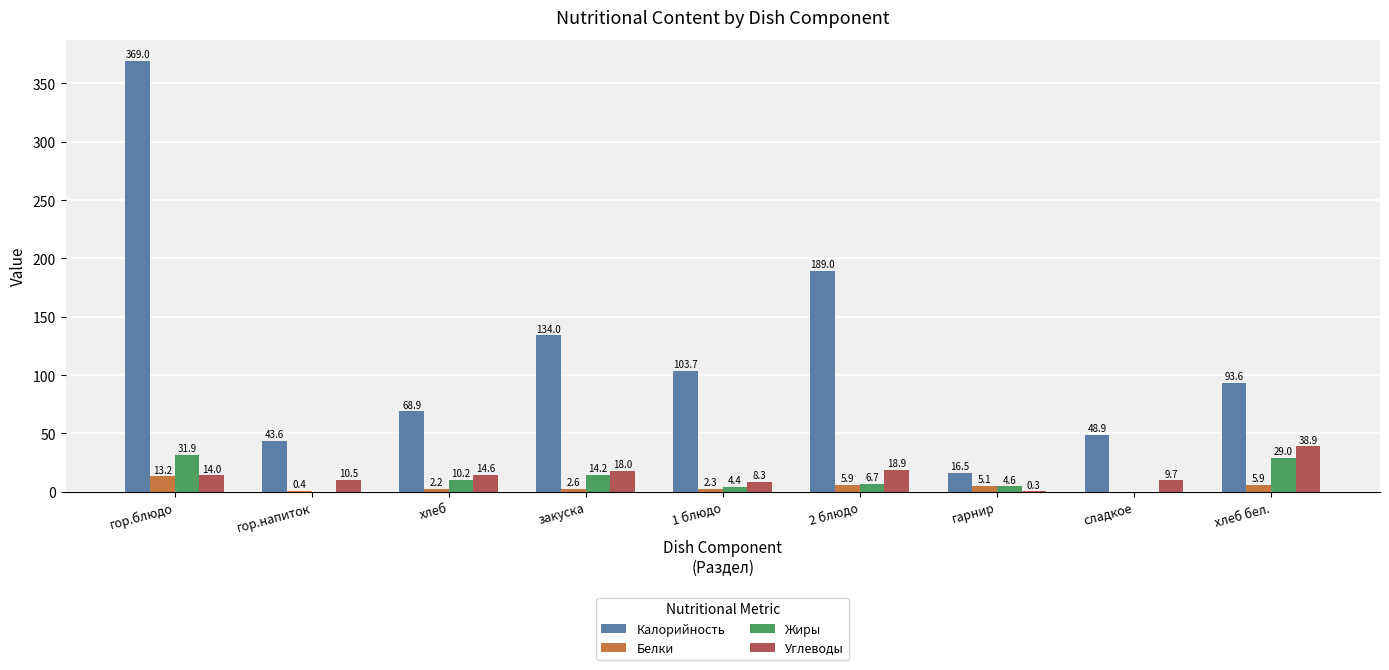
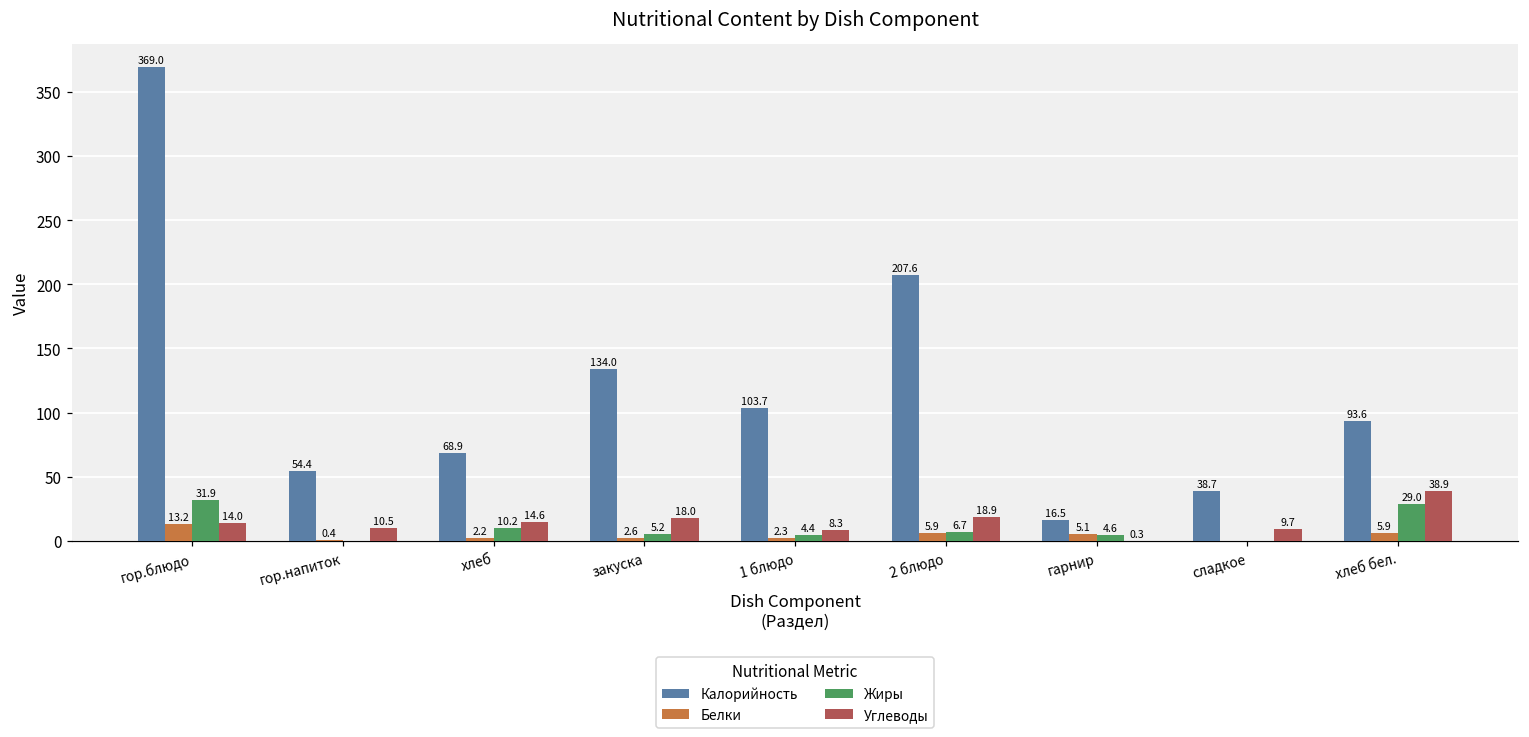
Калорийность, гор.напиток: 43.6 -> 54.4
Жиры, закуска: 14.2 -> 5.2
Калорийность, 2 блюдо: 189.0 -> 207.6
Калорийность, сладкое: 48.9 -> 38.7
